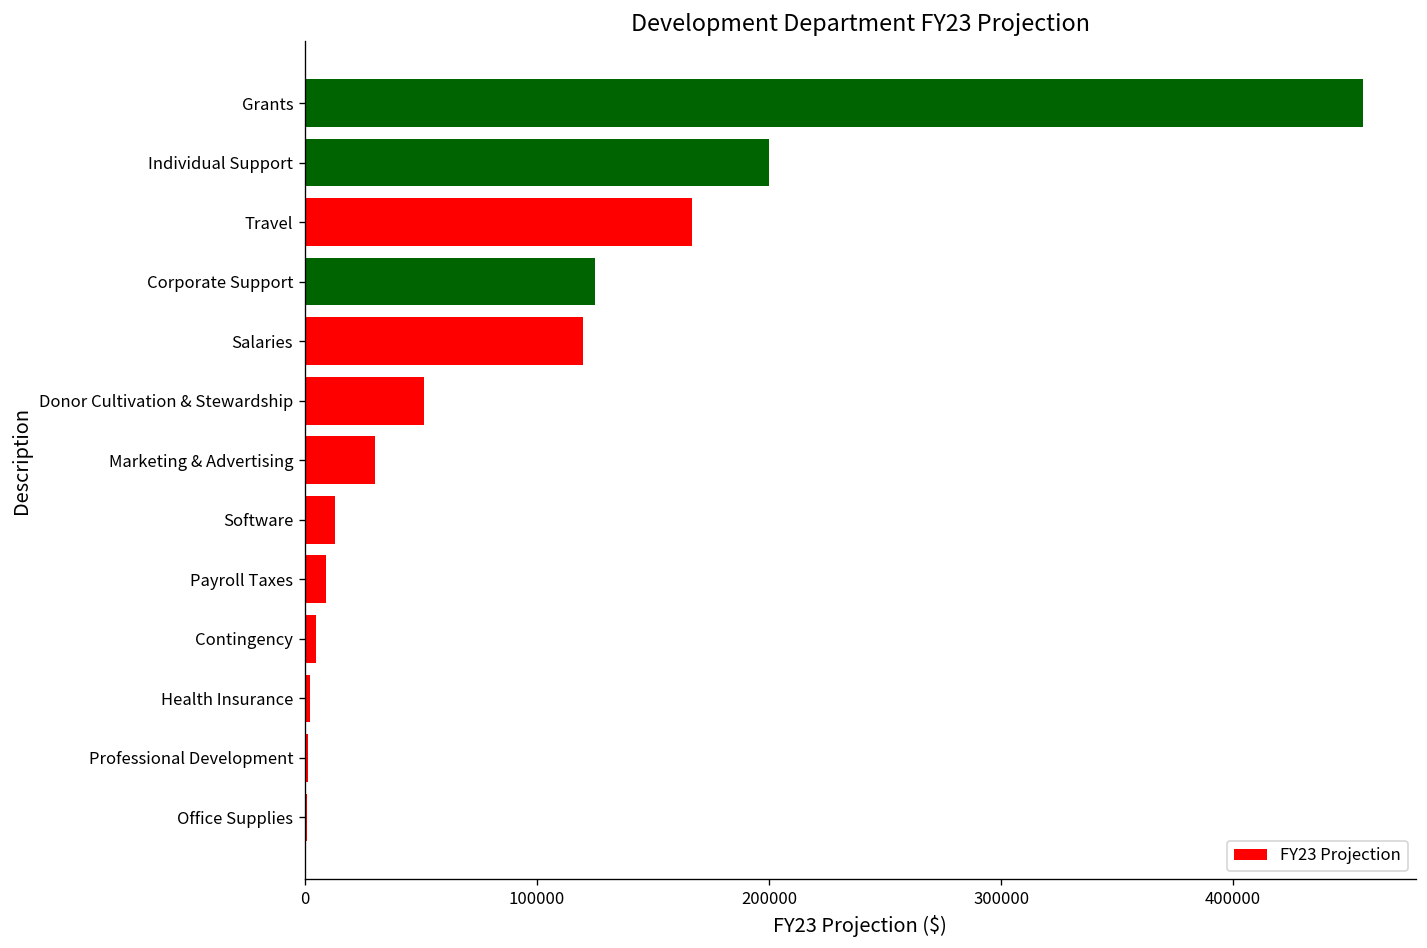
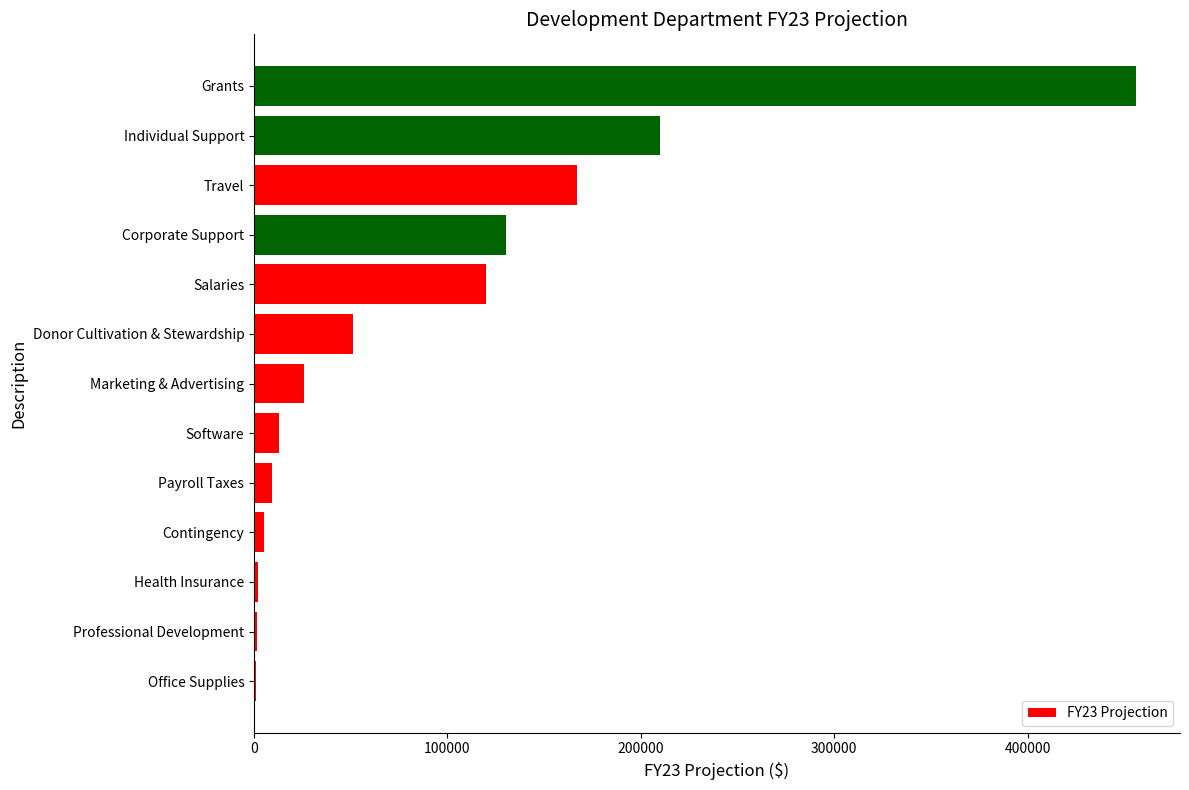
Individual Support: 200000 -> 210000
Corporate Support: 125000 -> 130000
Marketing & Advertising: 30000 -> 26000
